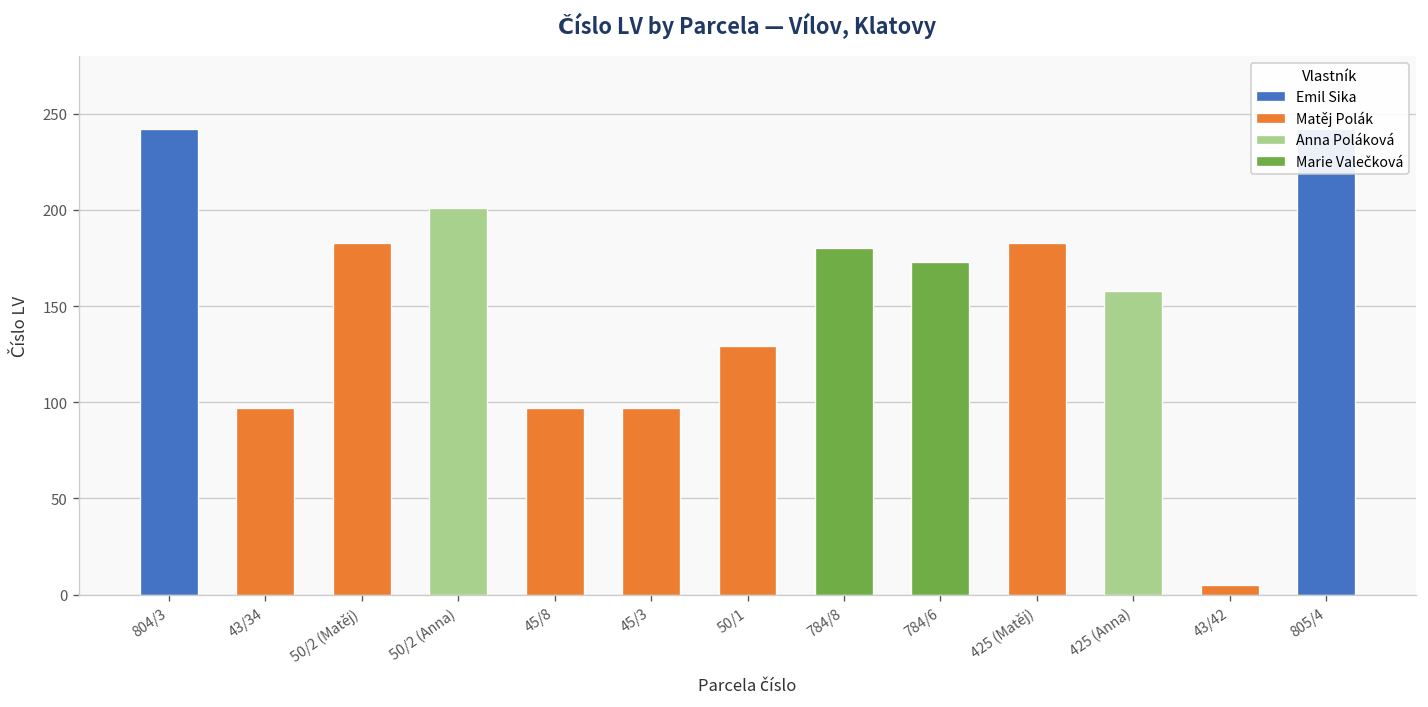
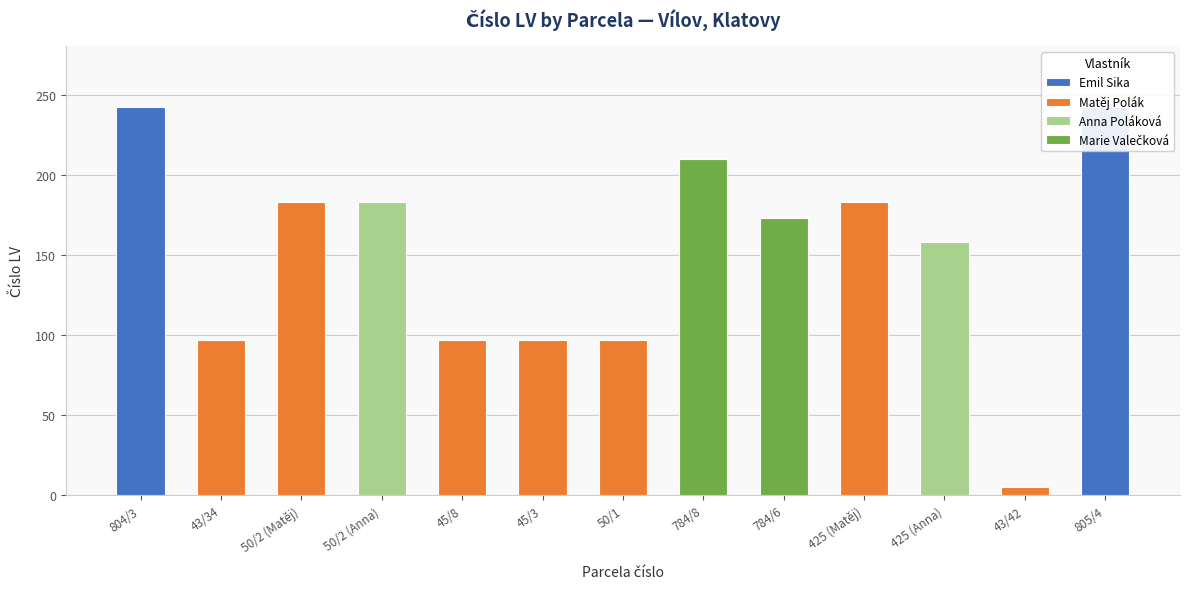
50/2 (Anna): 201 -> 183
50/1: 129 -> 97
784/8: 180 -> 210
